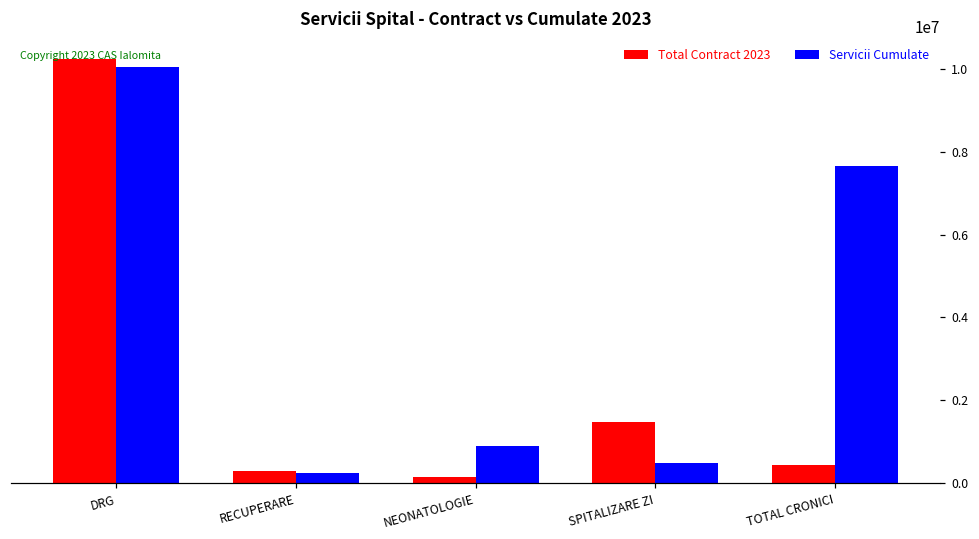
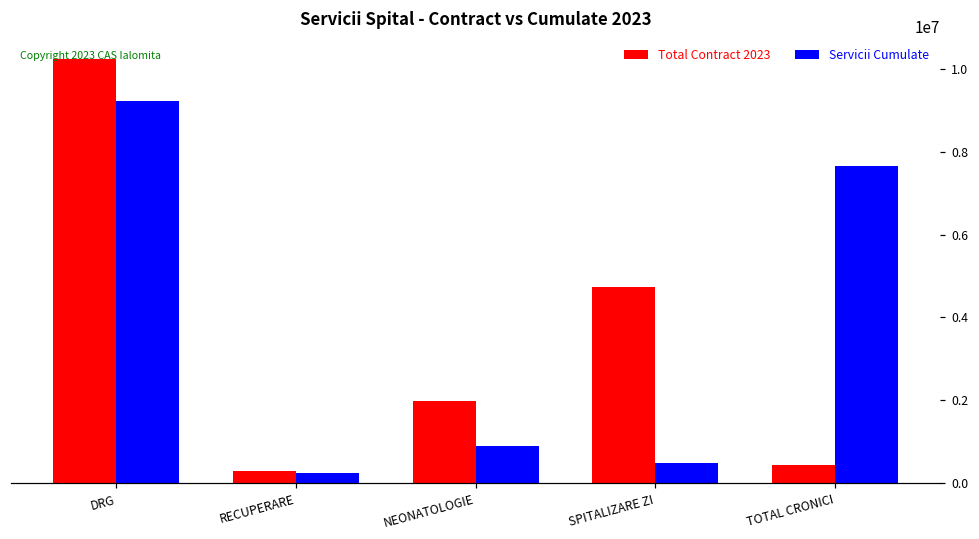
Servicii Cumulate, DRG: 10000000 -> 9200000
Total Contract 2023, NEONATOLOGIE: 100000 -> 2000000
Total Contract 2023, SPITALIZARE ZI: 1500000 -> 4700000
